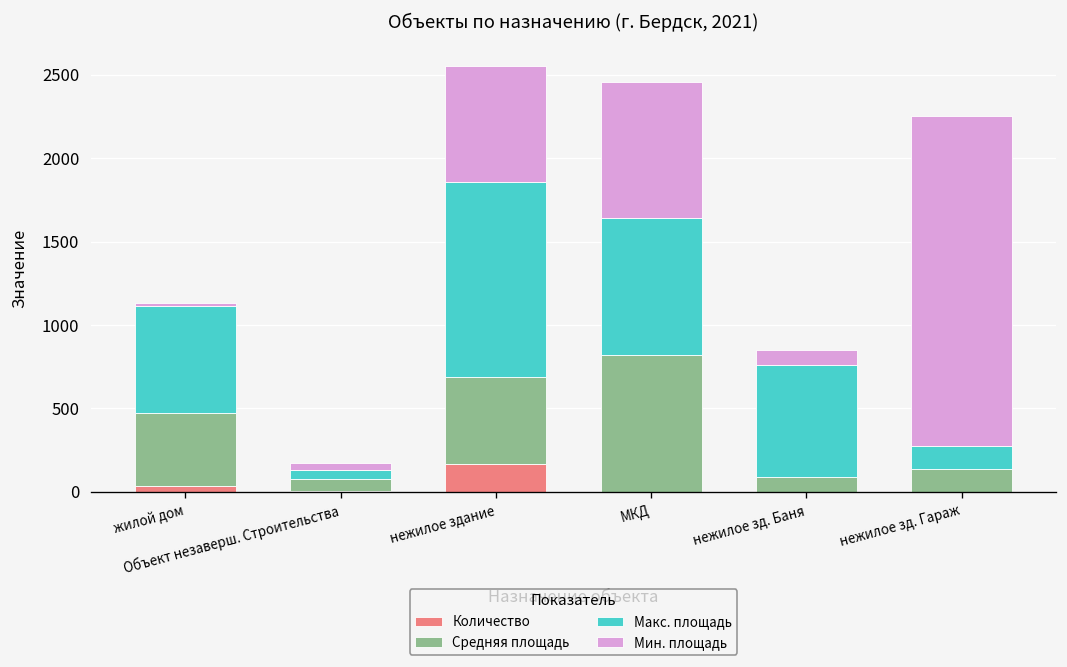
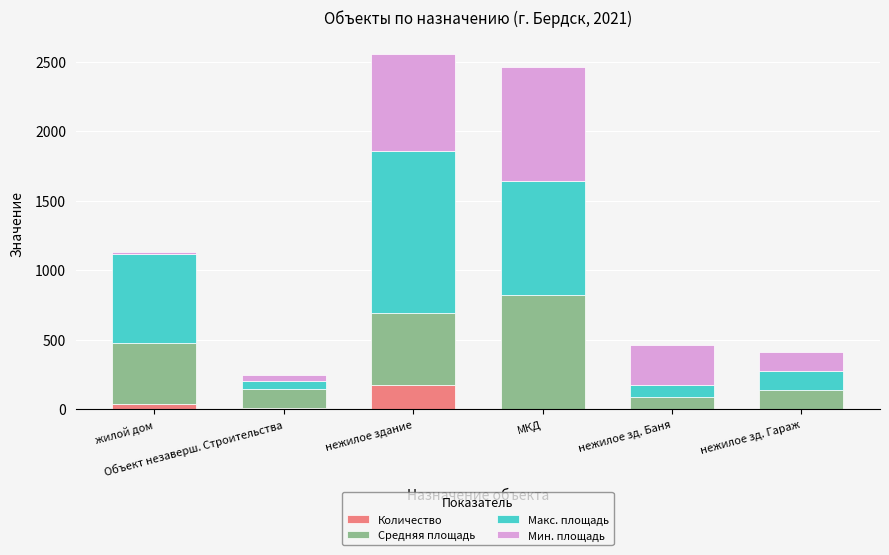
Средняя площадь, Объект незаверш. Строительства: 70 -> 140
Макс. площадь, нежилое зд. Баня: 670 -> 90
Мин. площадь, нежилое зд. Баня: 90 -> 280
Мин. площадь, нежилое зд. Гараж: 1980 -> 140
